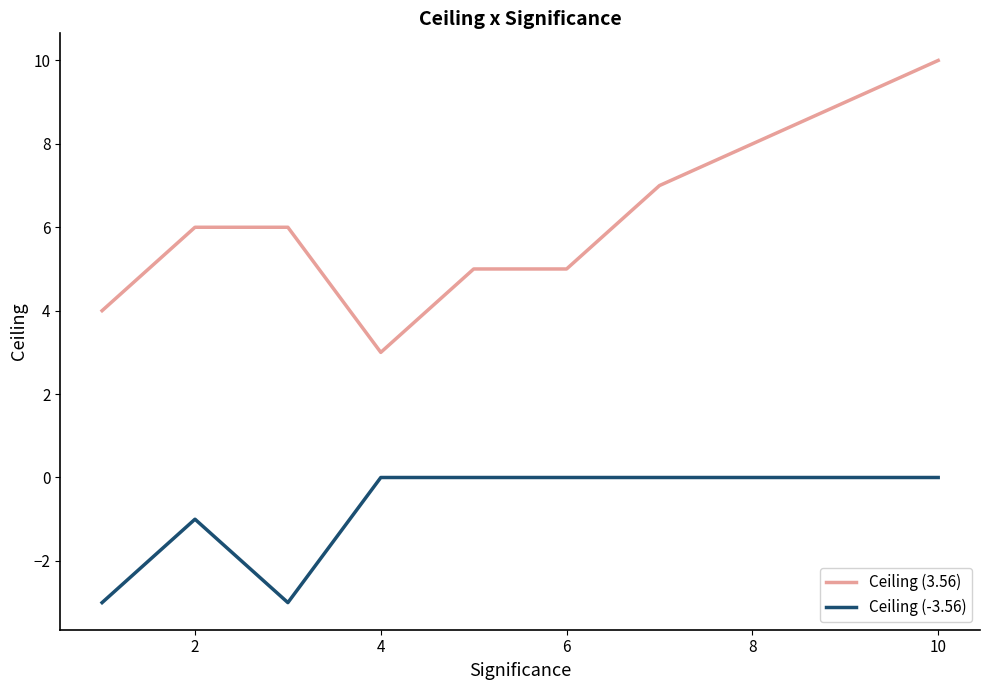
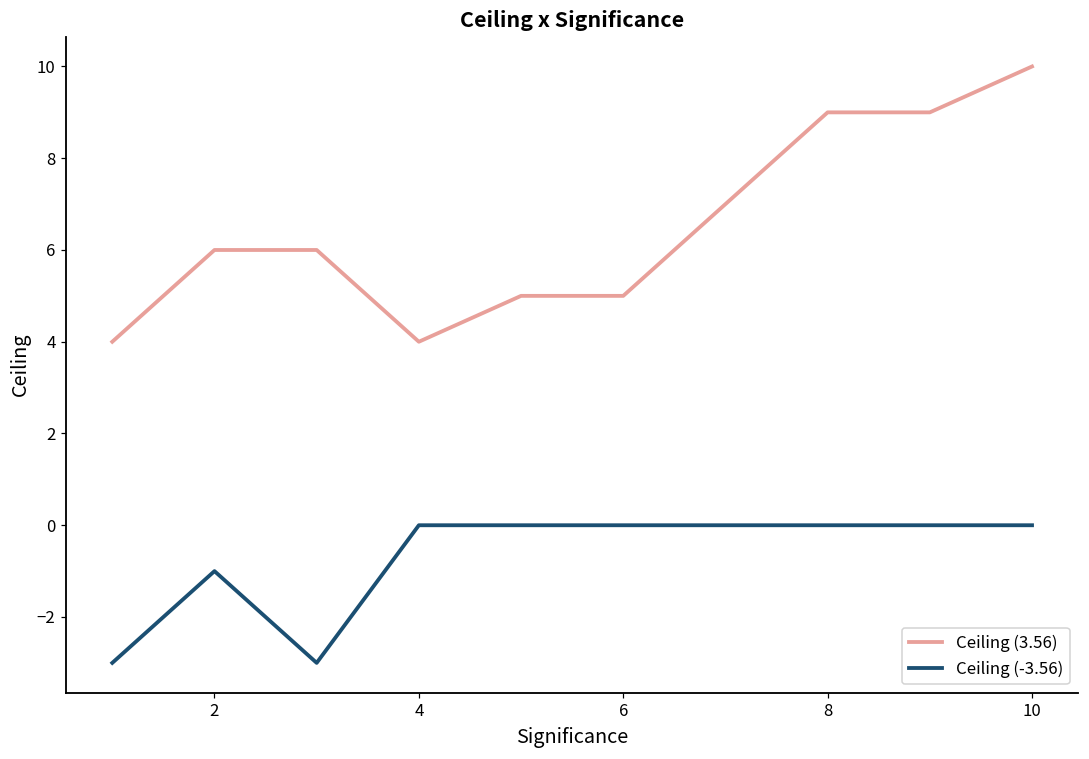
Ceiling (3.56), 4: 3 -> 4
Ceiling (3.56), 8: 8 -> 9
